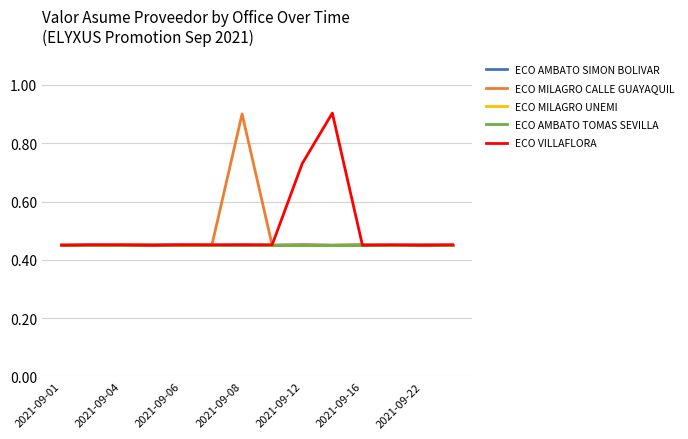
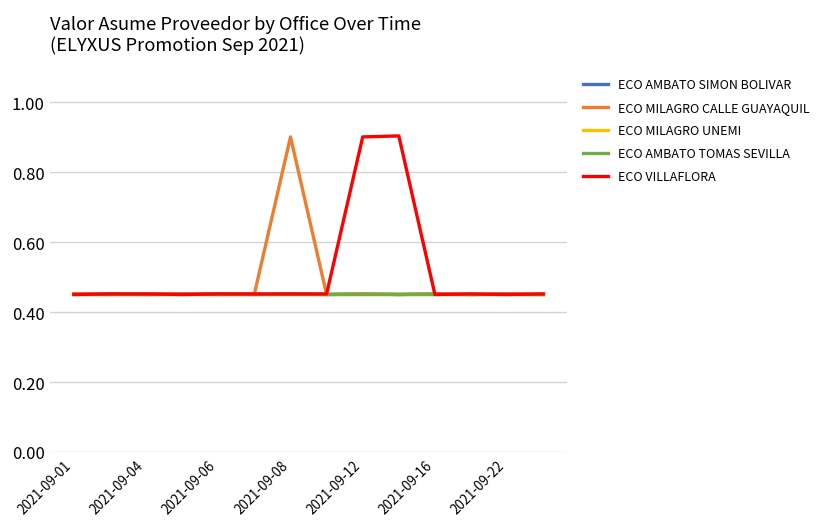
ECO VILLAFLORA, 2021-09-12: 0.73 -> 0.90
